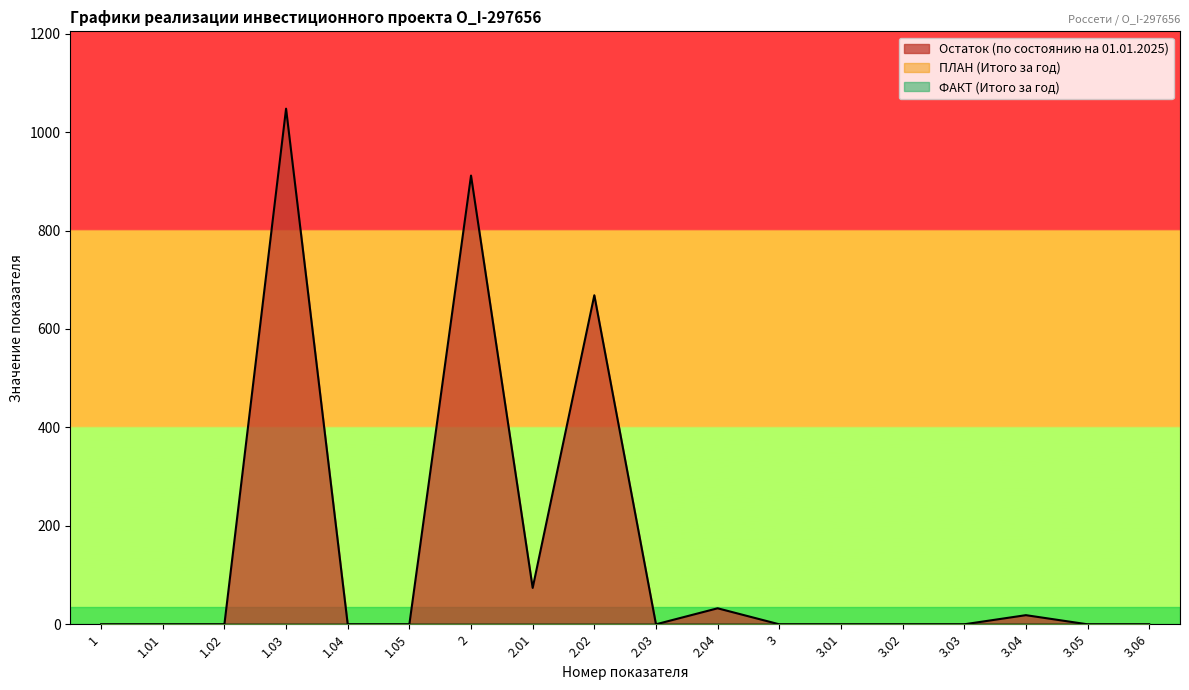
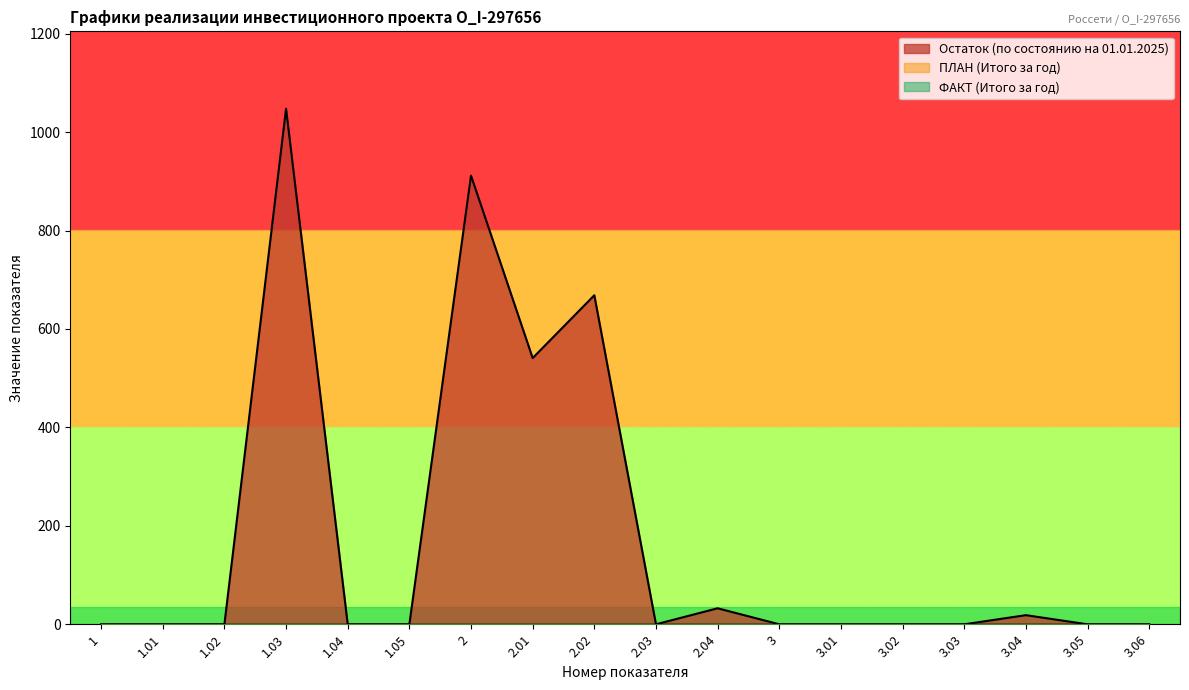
Остаток (по состоянию на 01.01.2025), 2.01: 70 -> 540
